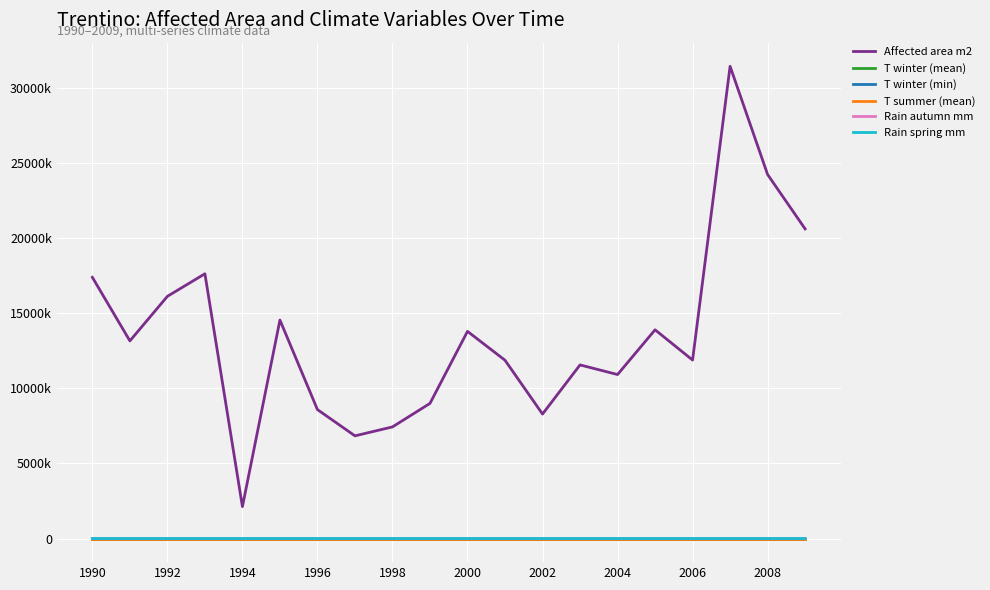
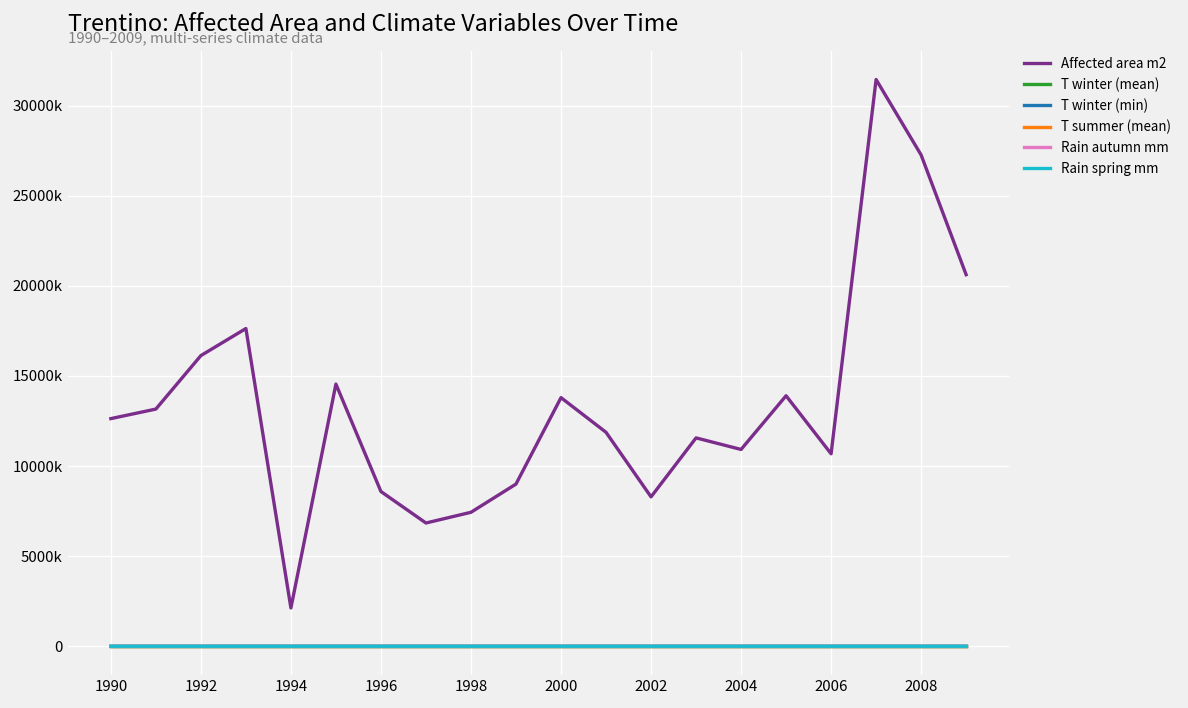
Affected area m2, 1990: 17400000 -> 12600000
Affected area m2, 2006: 11900000 -> 10700000
Affected area m2, 2008: 24200000 -> 27300000
